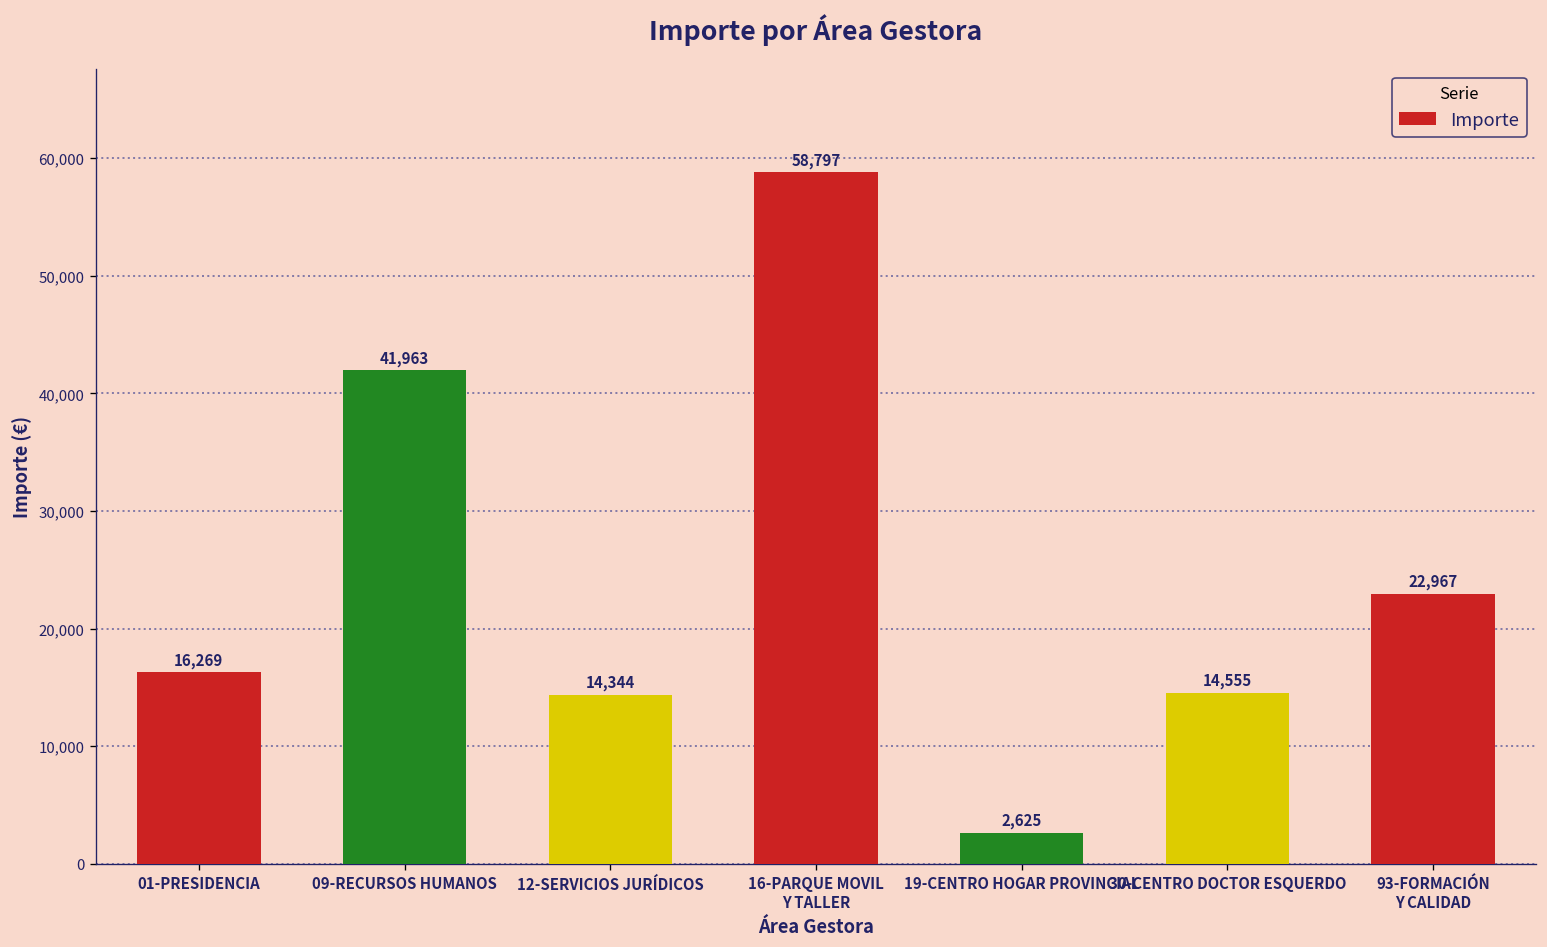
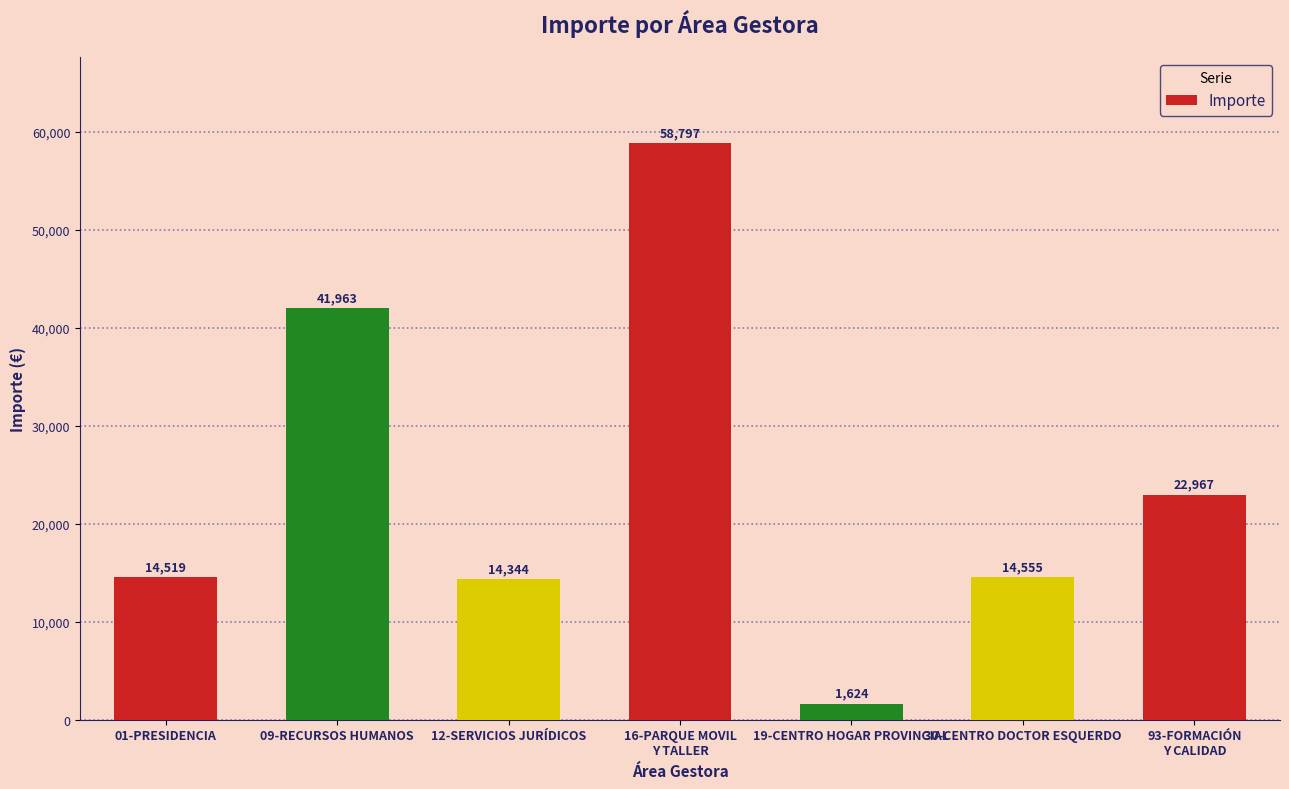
01-PRESIDENCIA: 16,269 -> 14,519
19-CENTRO HOGAR PROVINCIAL: 2,625 -> 1,624
